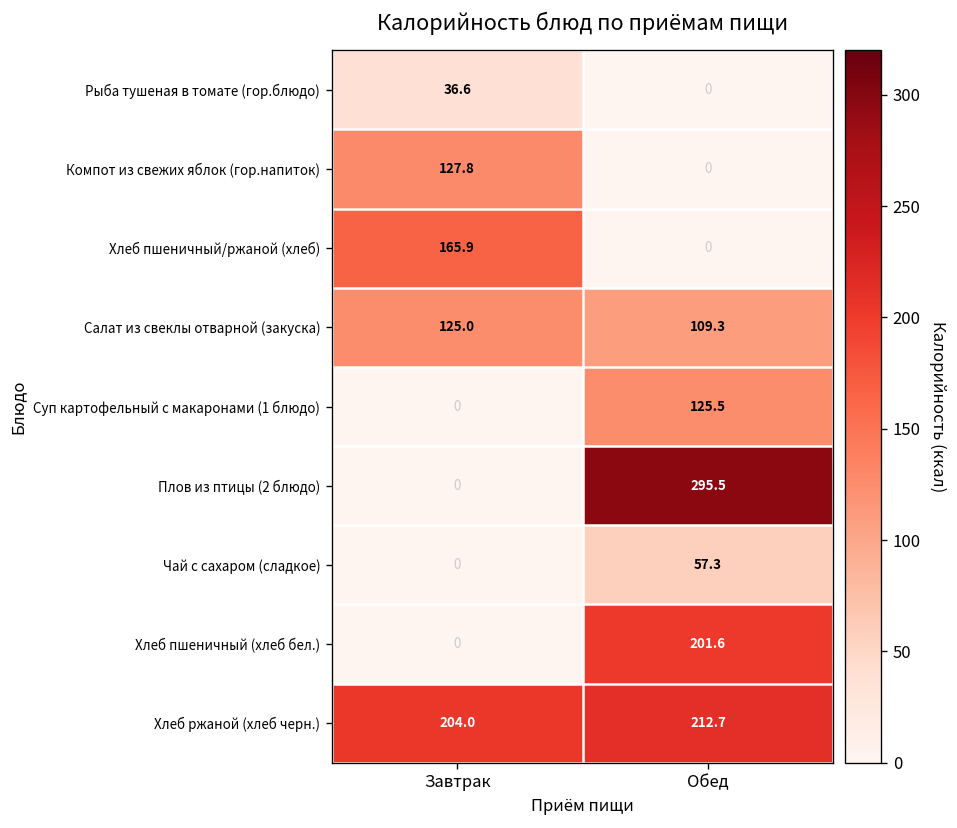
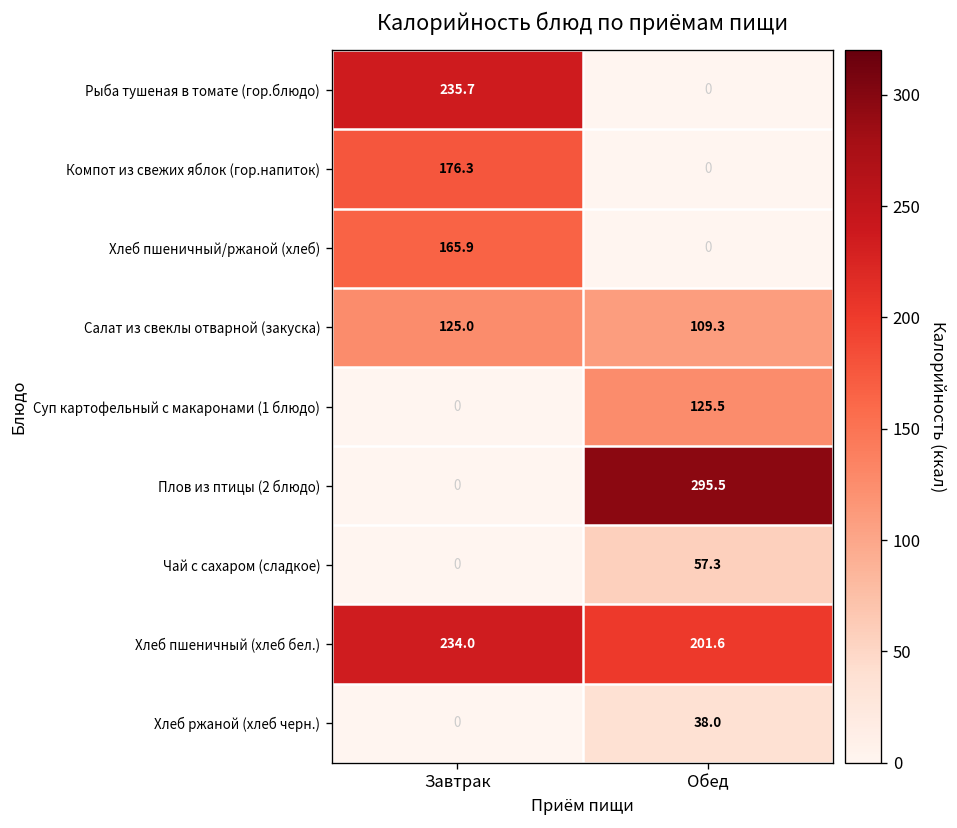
Рыба тушеная в томате (гор.блюдо), Завтрак: 36.6 -> 235.7
Компот из свежих яблок (гор.напиток), Завтрак: 127.8 -> 176.3
Хлеб пшеничный (хлеб бел.), Завтрак: 0 -> 234.0
Хлеб ржаной (хлеб черн.), Завтрак: 204.0 -> 0
Хлеб ржаной (хлеб черн.), Обед: 212.7 -> 38.0
